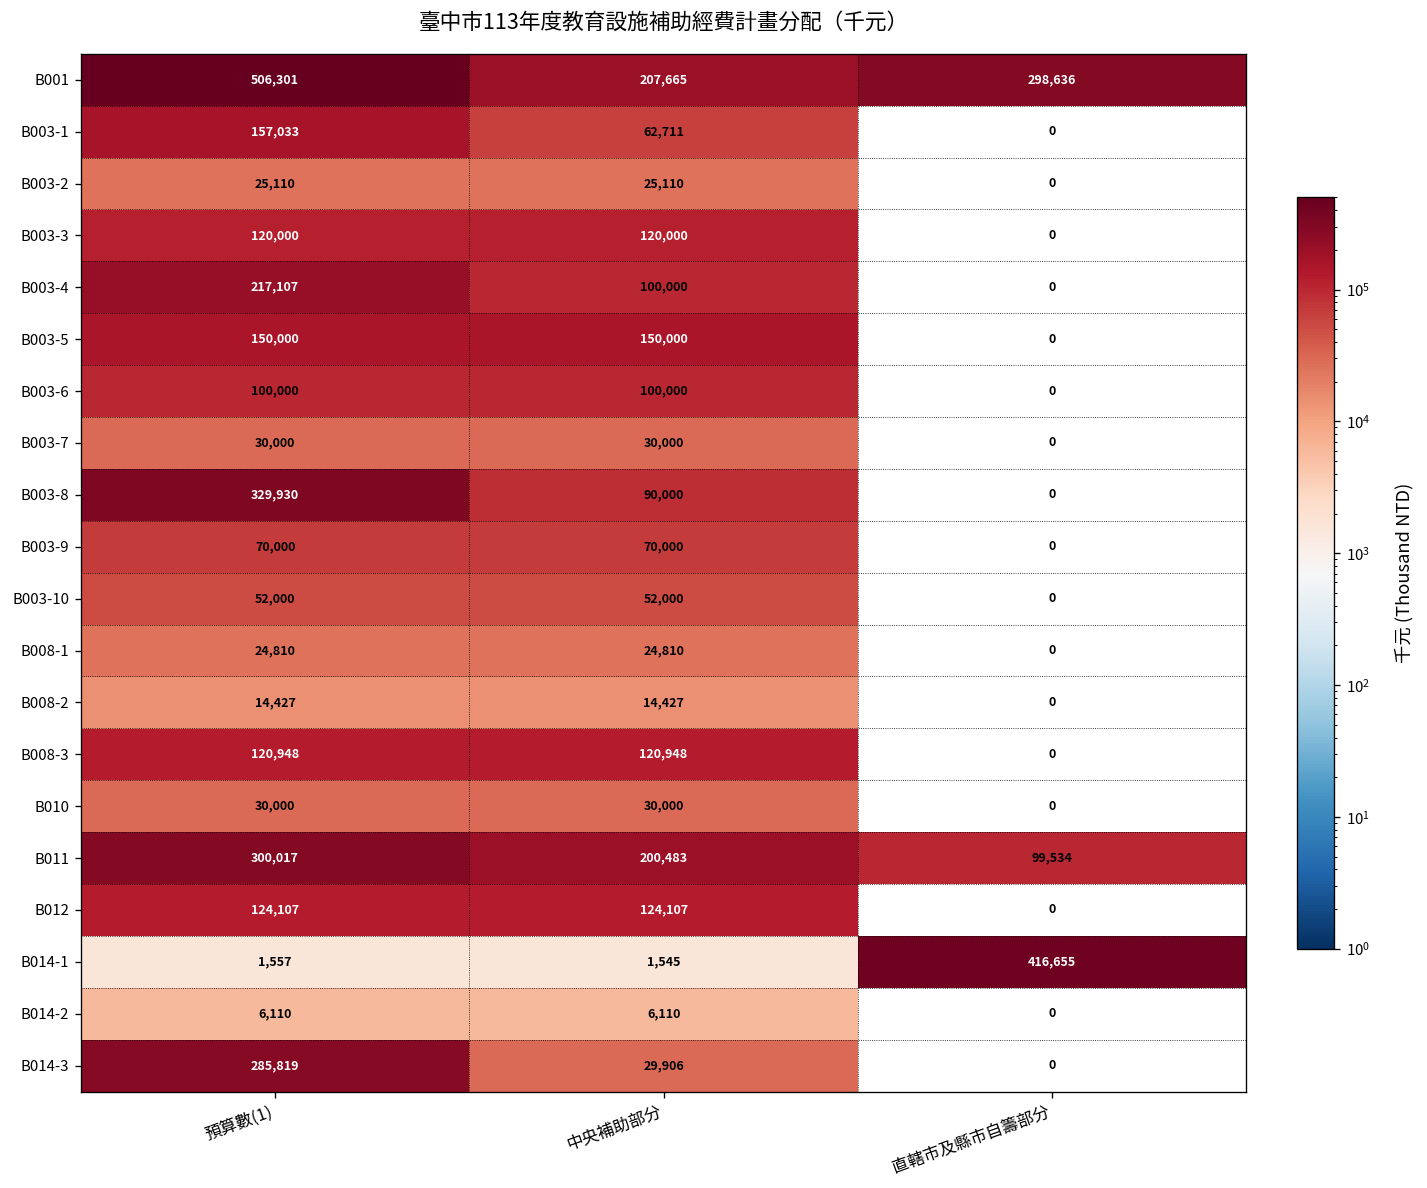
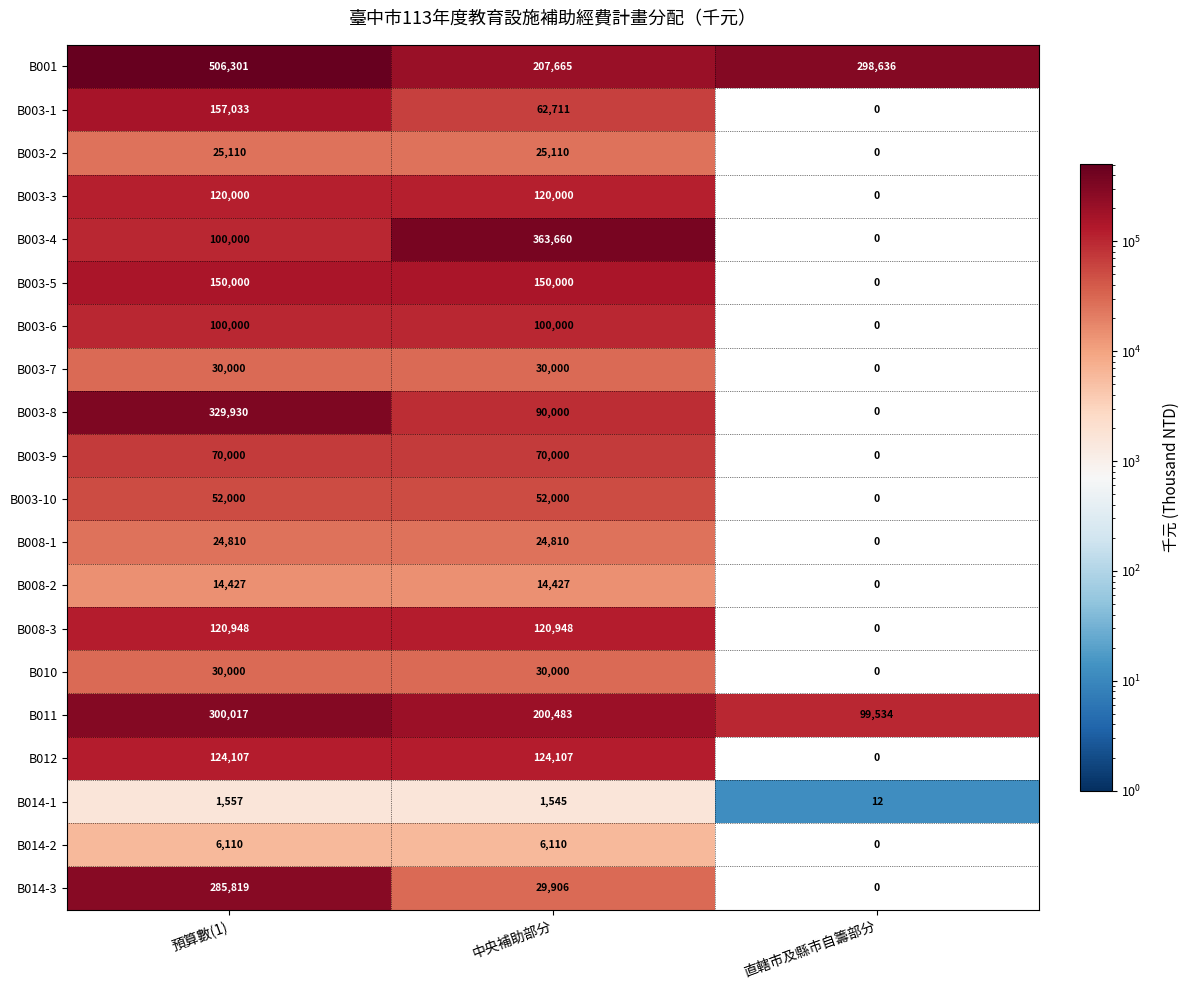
B003-4, 預算數(1): 217,107 -> 100,000
B003-4, 中央補助部分: 100,000 -> 363,660
B014-1, 直轄市及縣市自籌部分: 416,655 -> 12
